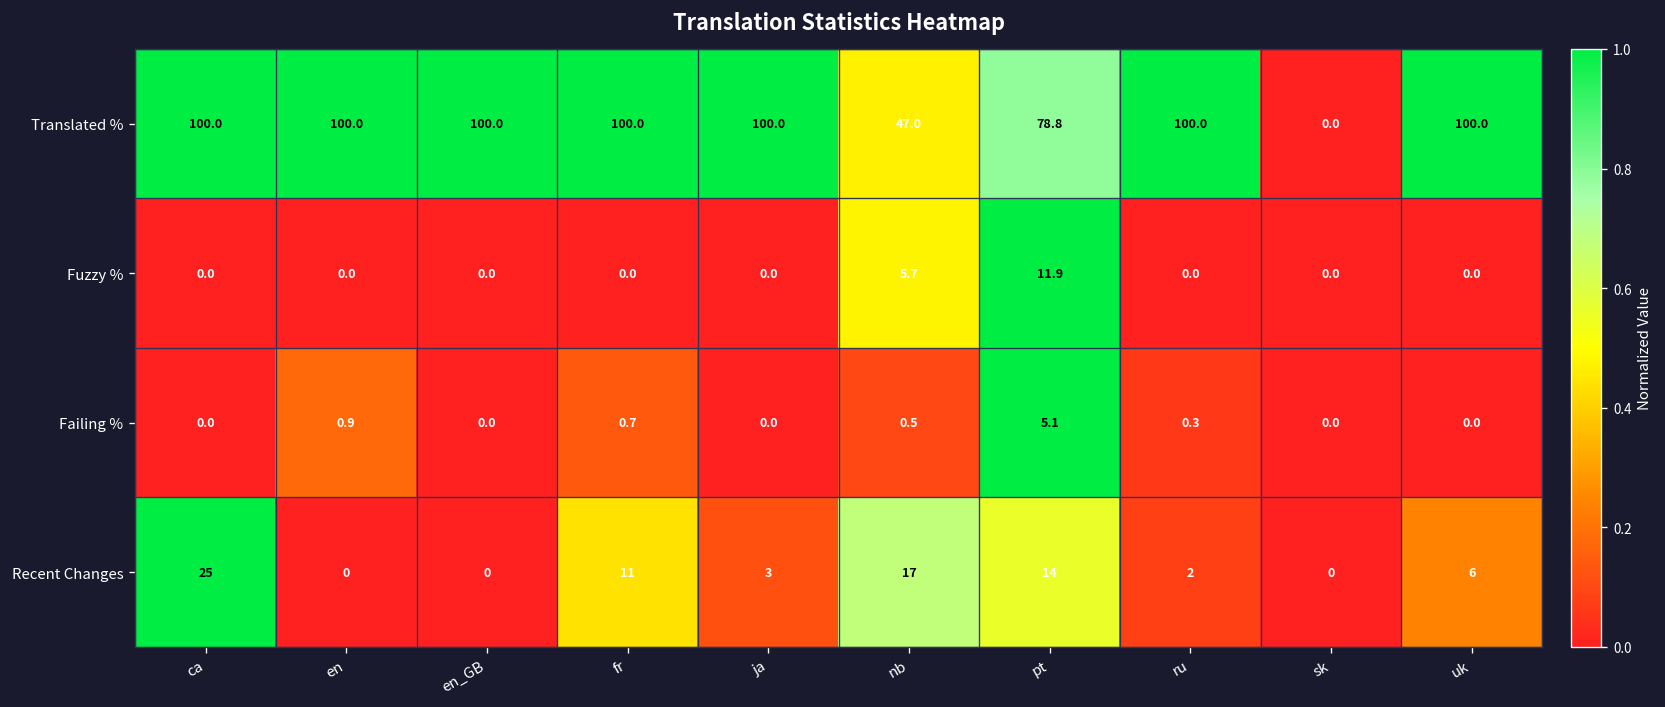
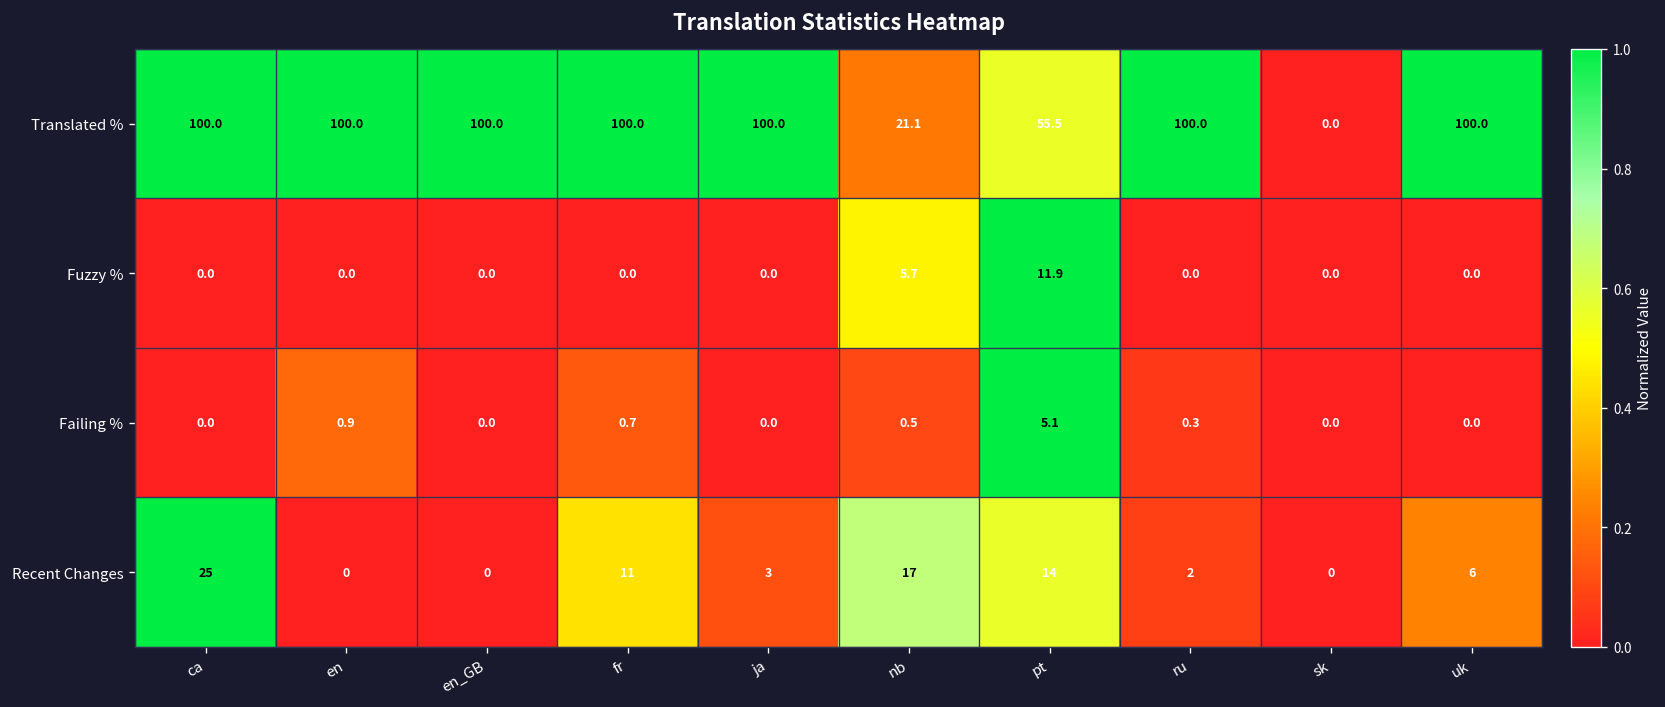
Translated %, nb: 47.0 -> 21.1
Translated %, pt: 78.8 -> 55.5
